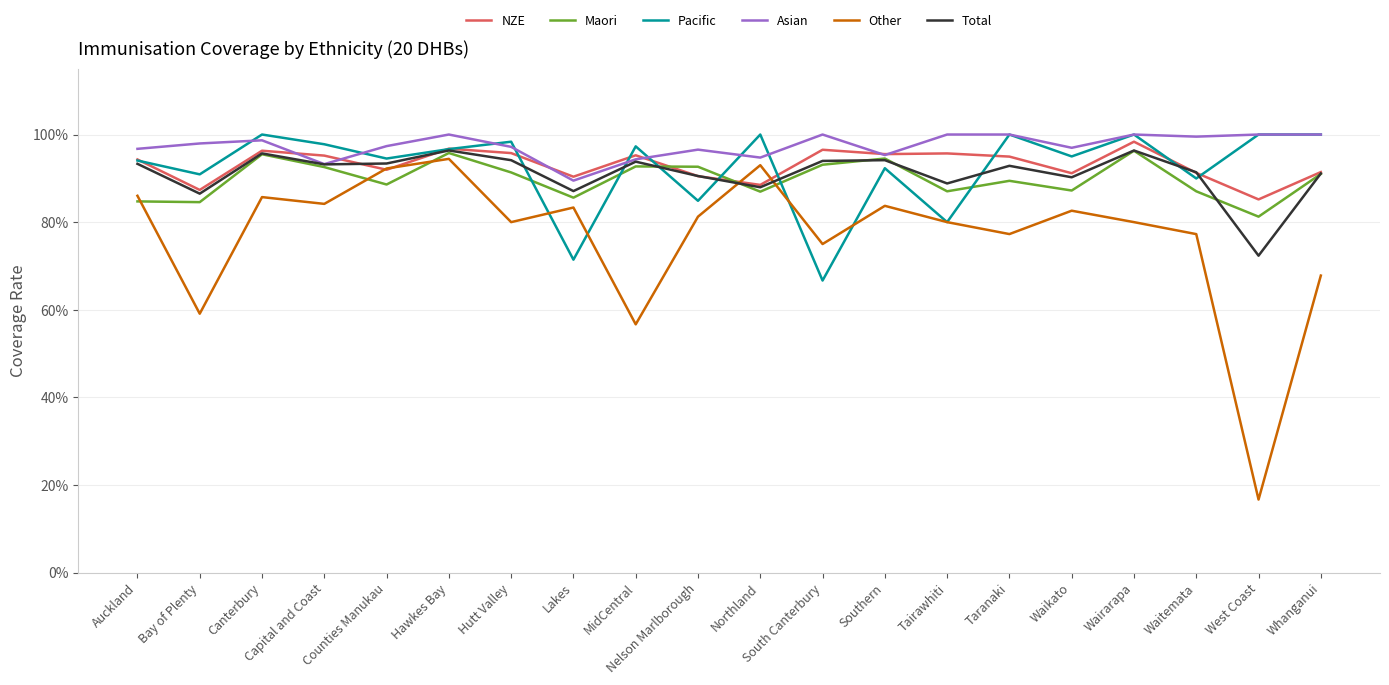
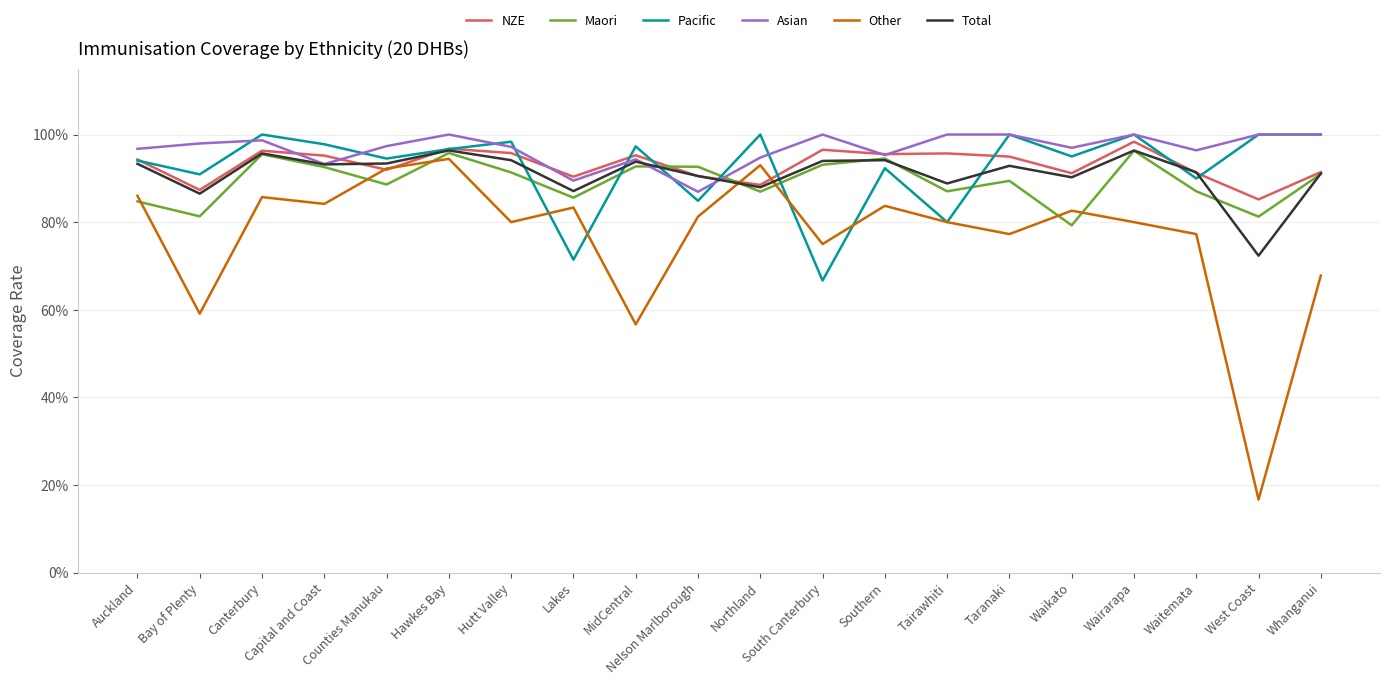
Maori, Bay of Plenty: 85% -> 81%
Asian, Nelson Marlborough: 97% -> 87%
Maori, Waikato: 87% -> 79%
Asian, Waitemata: 100% -> 96%
